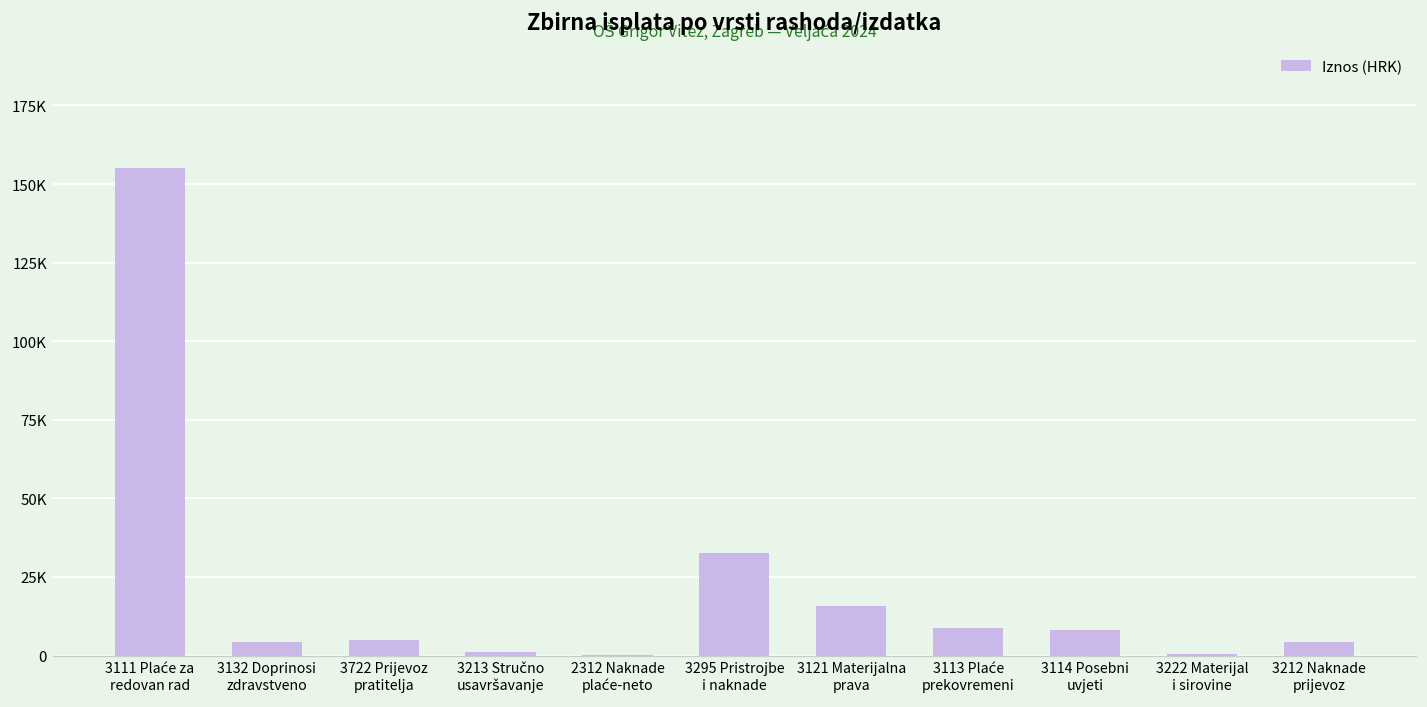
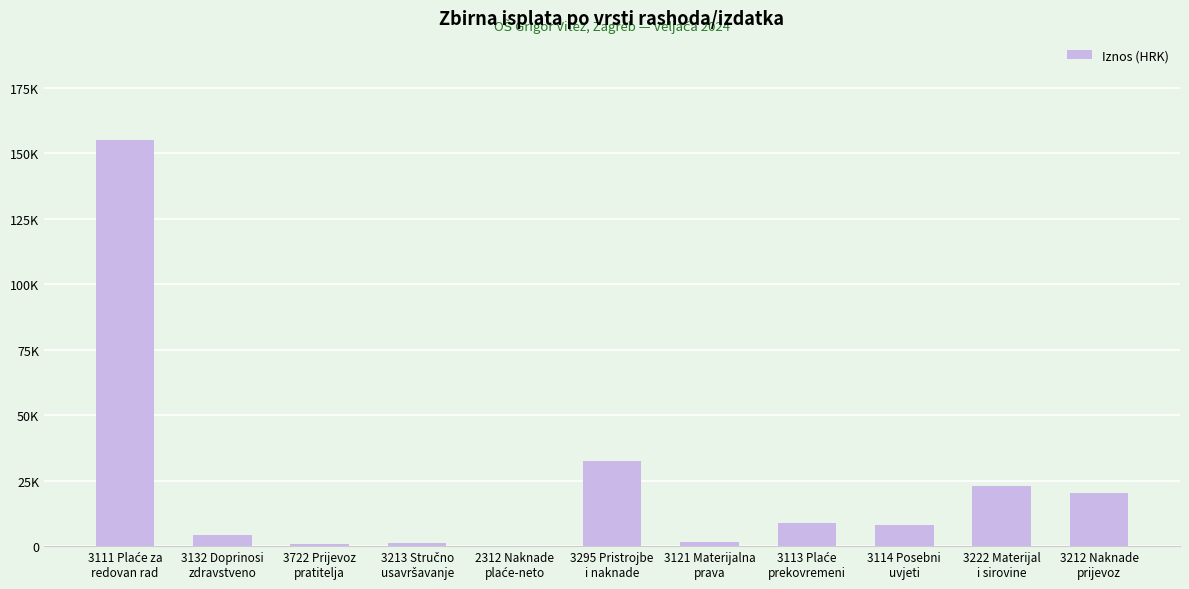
3722 Prijevoz pratitelja: 5000 -> 1000
3121 Materijalna prava: 16000 -> 2000
3222 Materijal i sirovine: 0 -> 23000
3212 Naknade prijevoz: 4000 -> 20000
